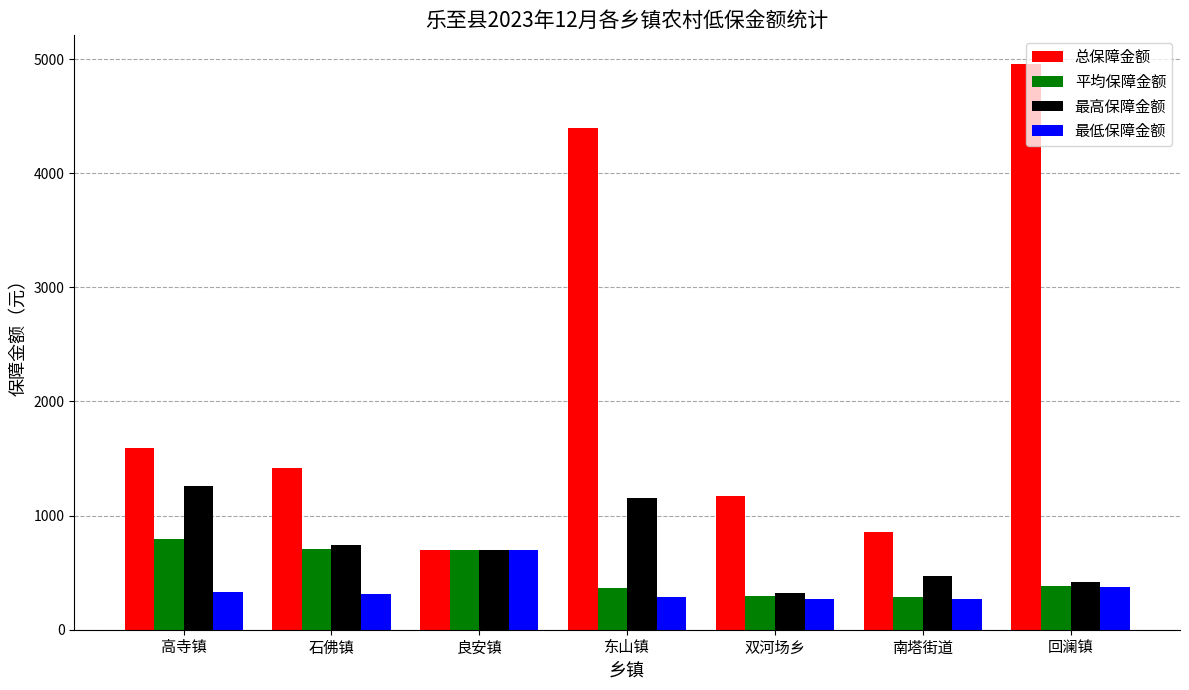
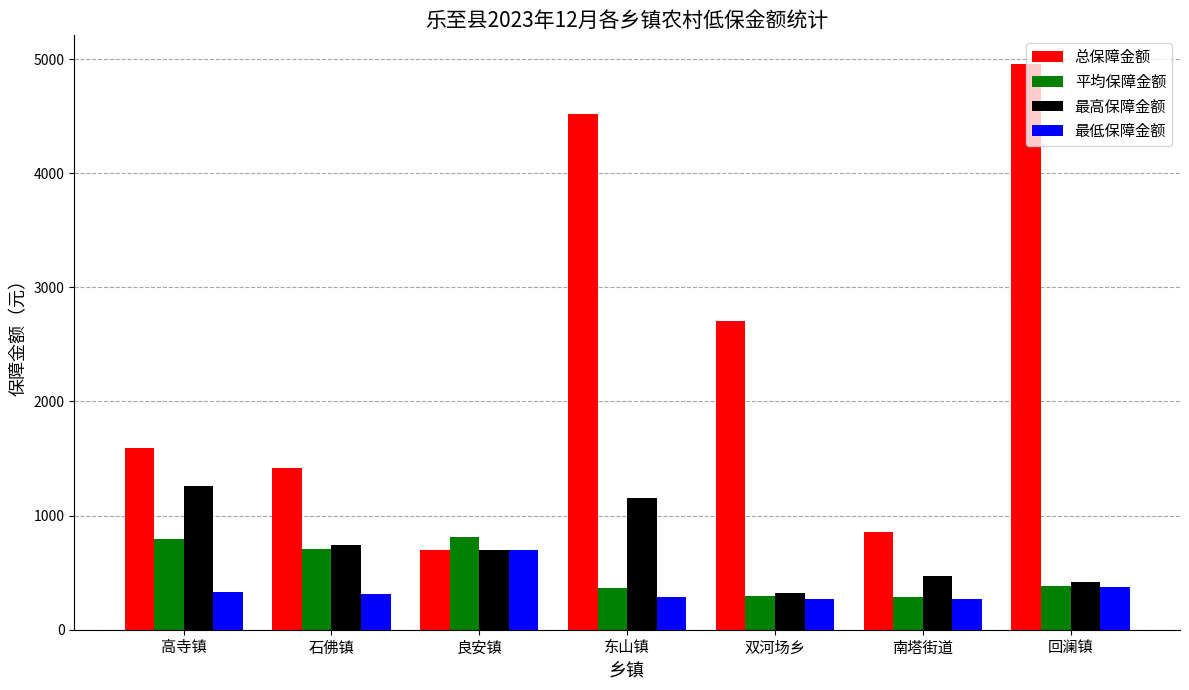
平均保障金额, 良安镇: 700 -> 810
总保障金额, 东山镇: 4400 -> 4520
总保障金额, 双河场乡: 1170 -> 2710
